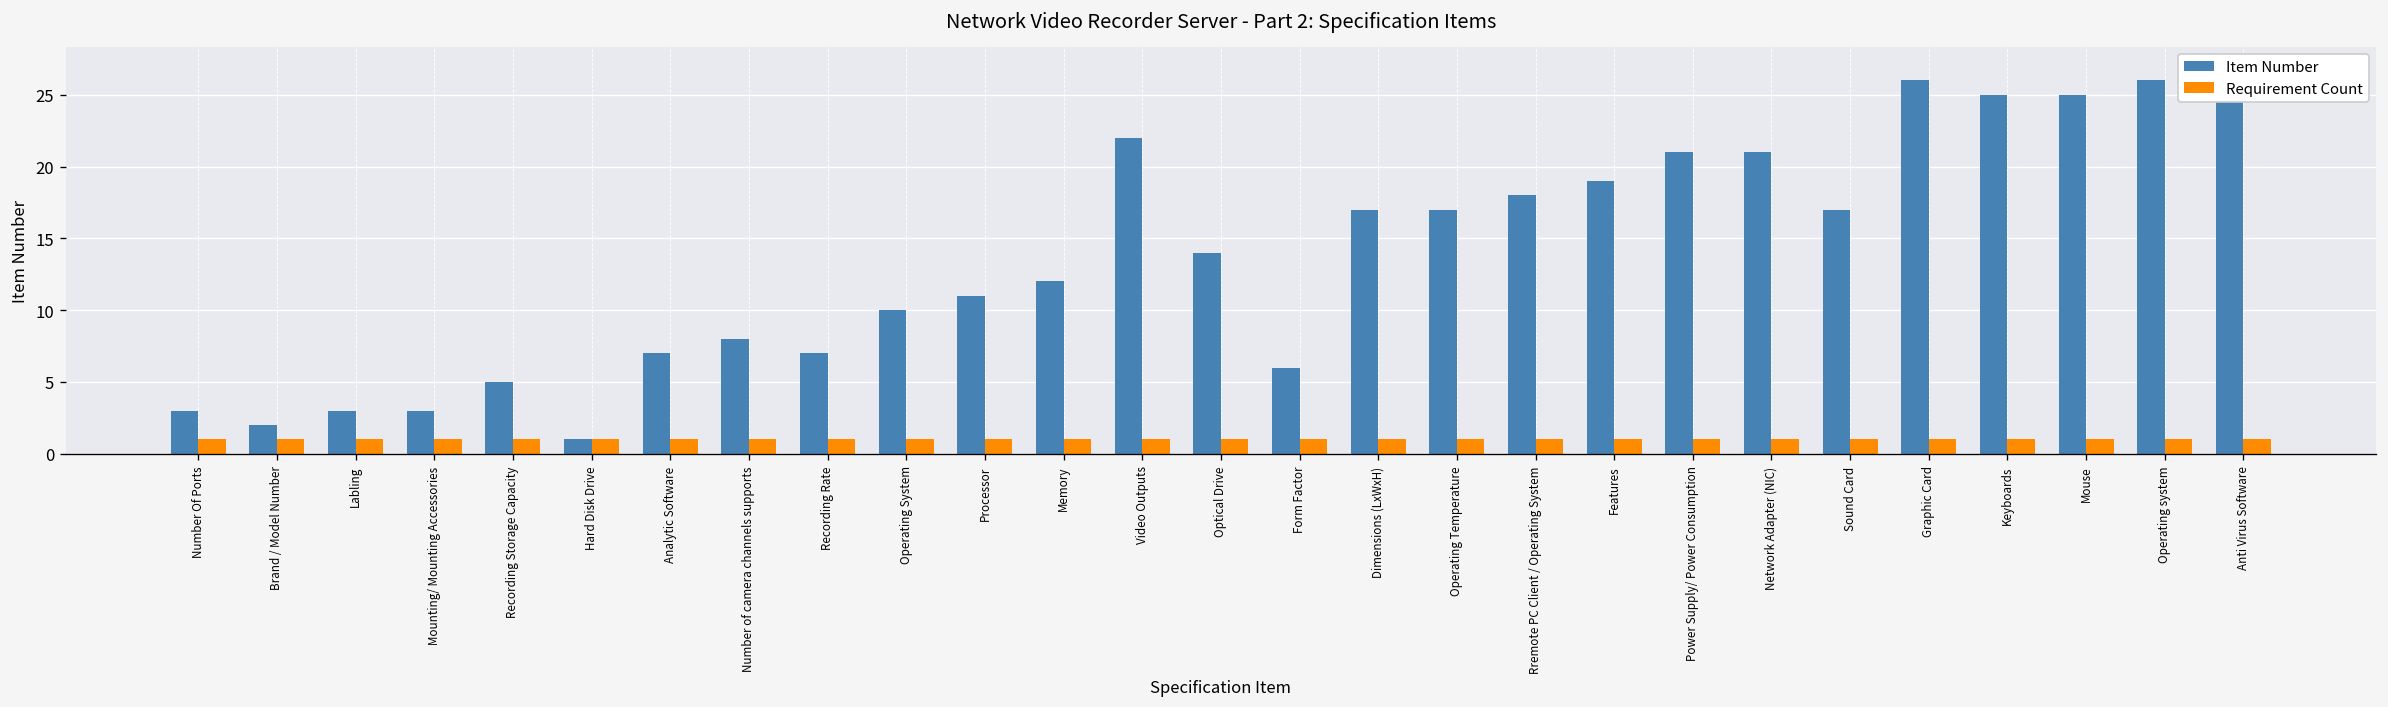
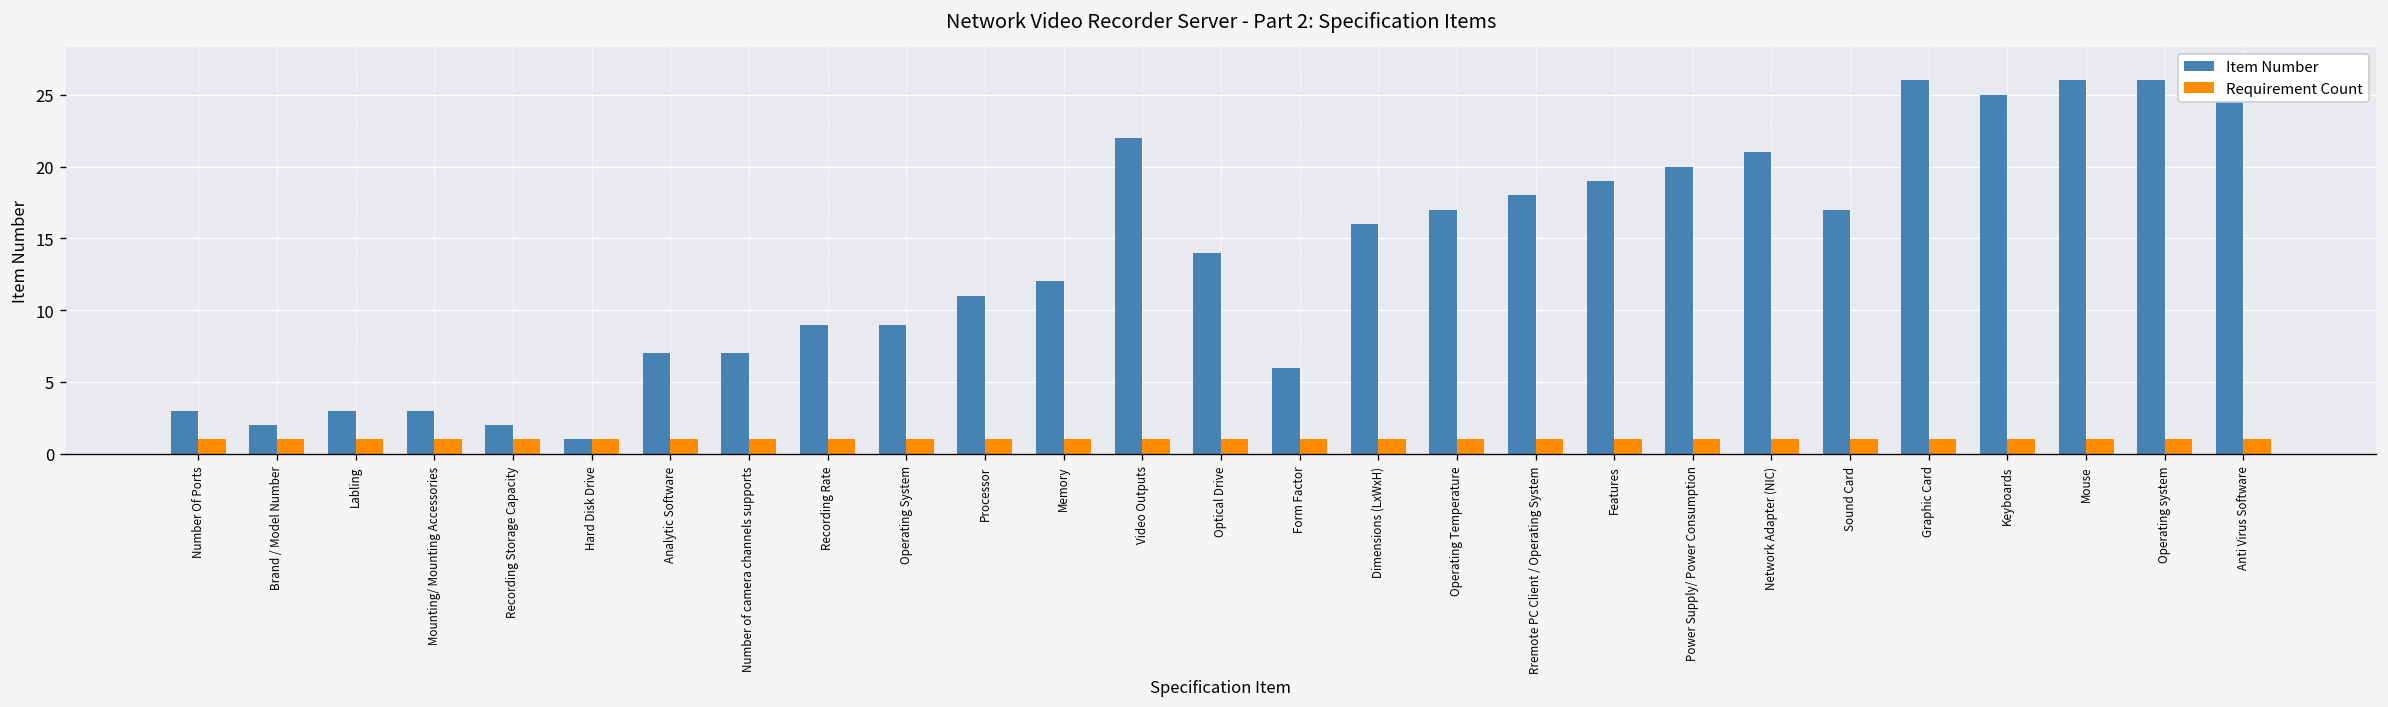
Item Number, Recording Storage Capacity: 5 -> 2
Item Number, Number of camera channels supports: 8 -> 7
Item Number, Recording Rate: 7 -> 9
Item Number, Operating System: 10 -> 9
Item Number, Dimensions (LxWxH): 17 -> 16
Item Number, Power Supply/ Power Consumption: 21 -> 20
Item Number, Mouse: 25 -> 26
